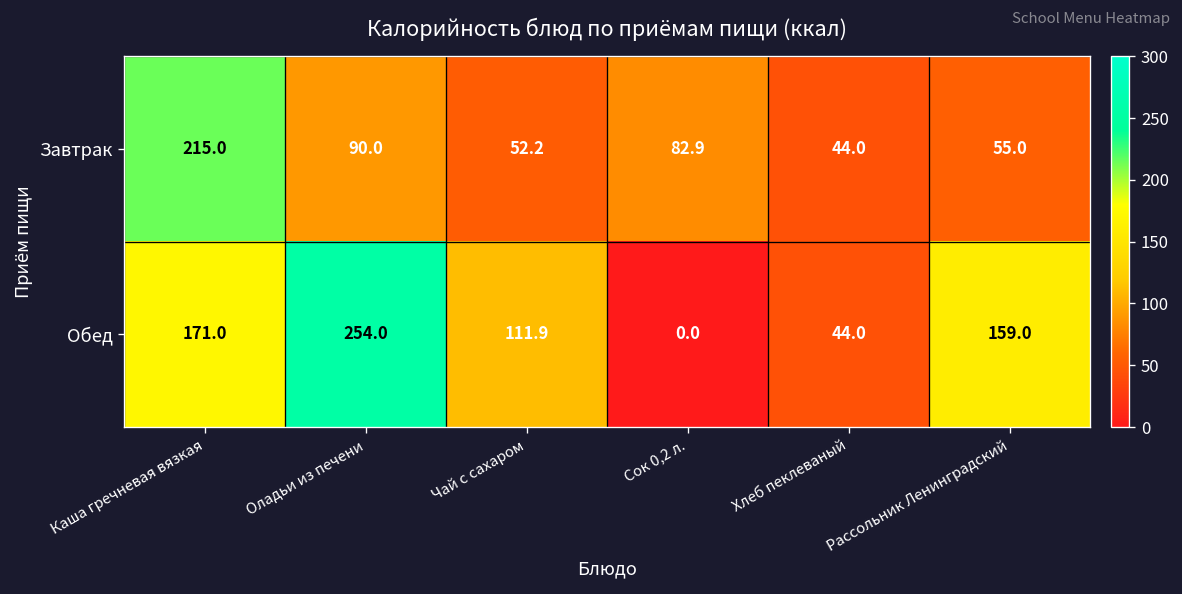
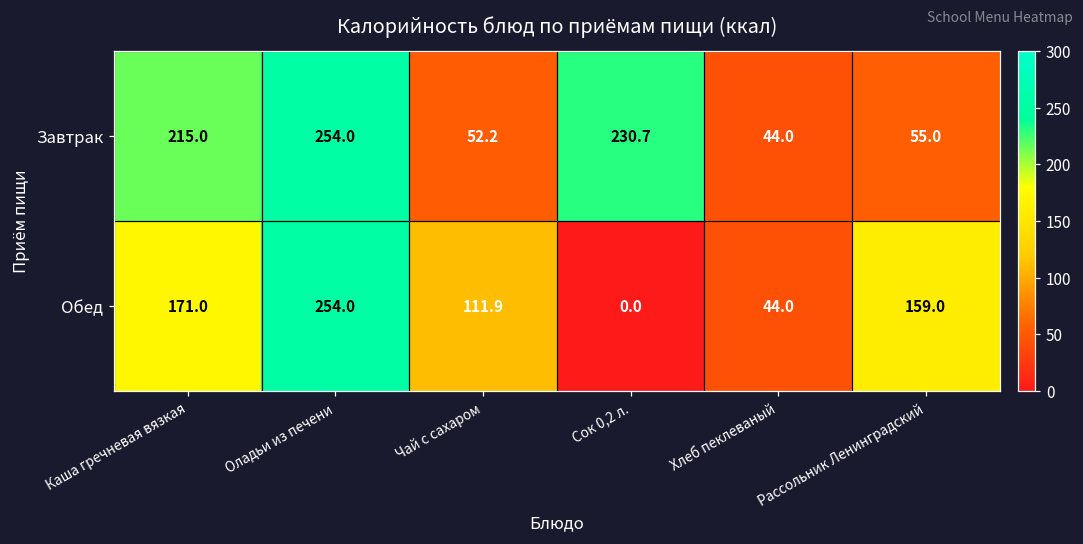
Завтрак, Оладьи из печени: 90.0 -> 254.0
Завтрак, Сок 0,2 л.: 82.9 -> 230.7
